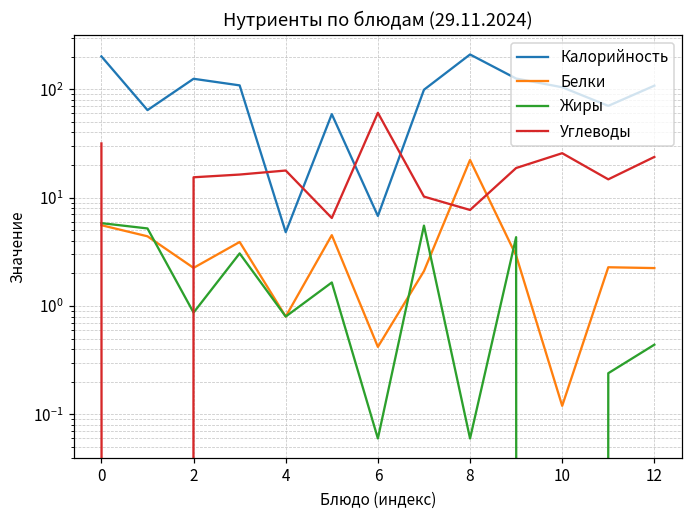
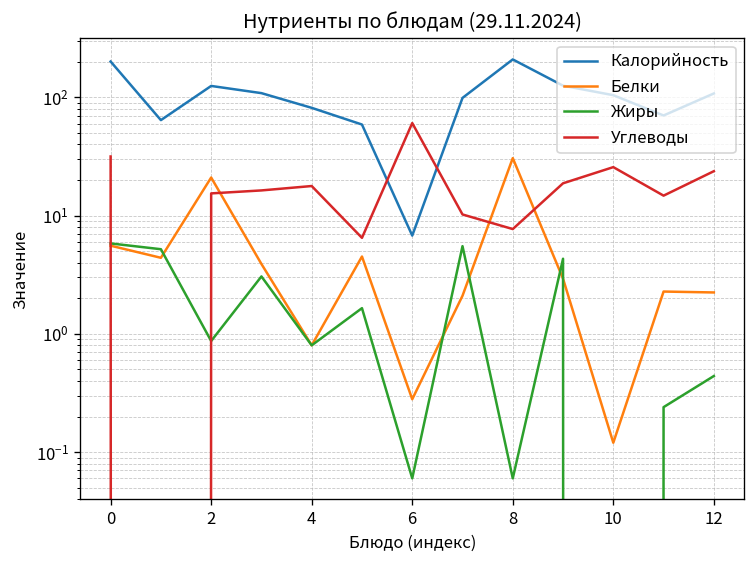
Белки, 2: 2.3 -> 21
Калорийность, 4: 5 -> 80
Белки, 6: 0.42 -> 0.28
Белки, 8: 22 -> 31
